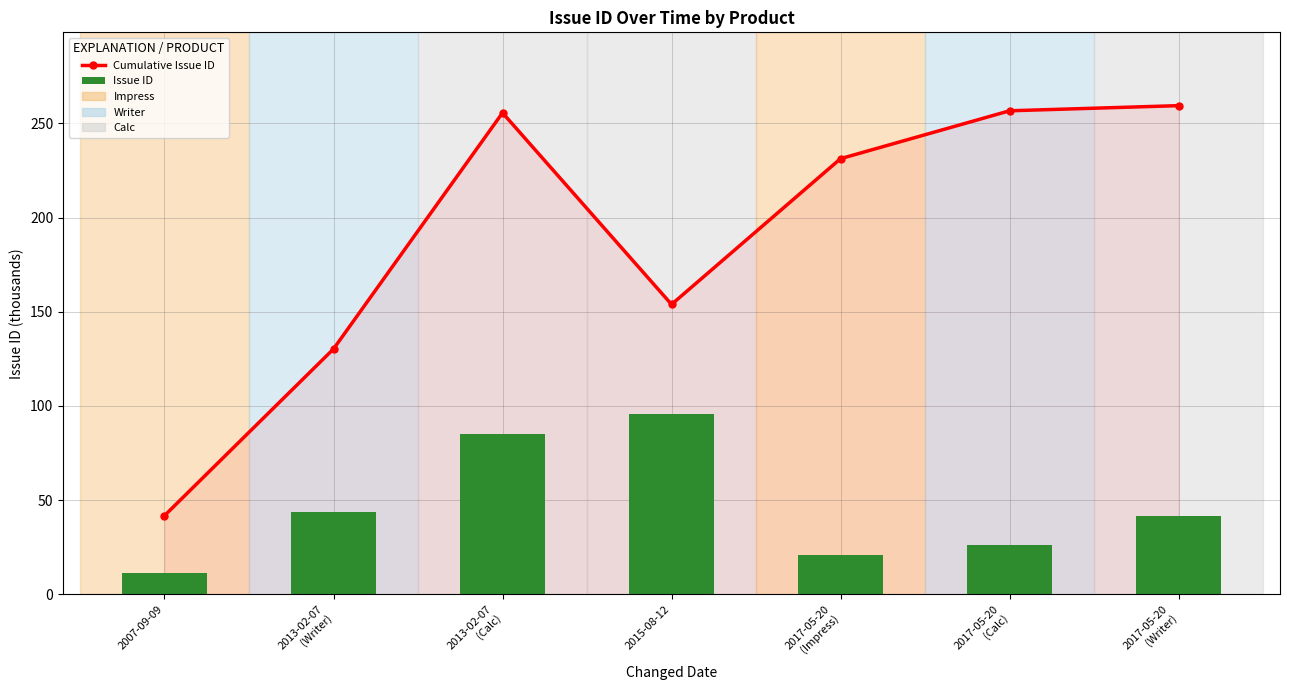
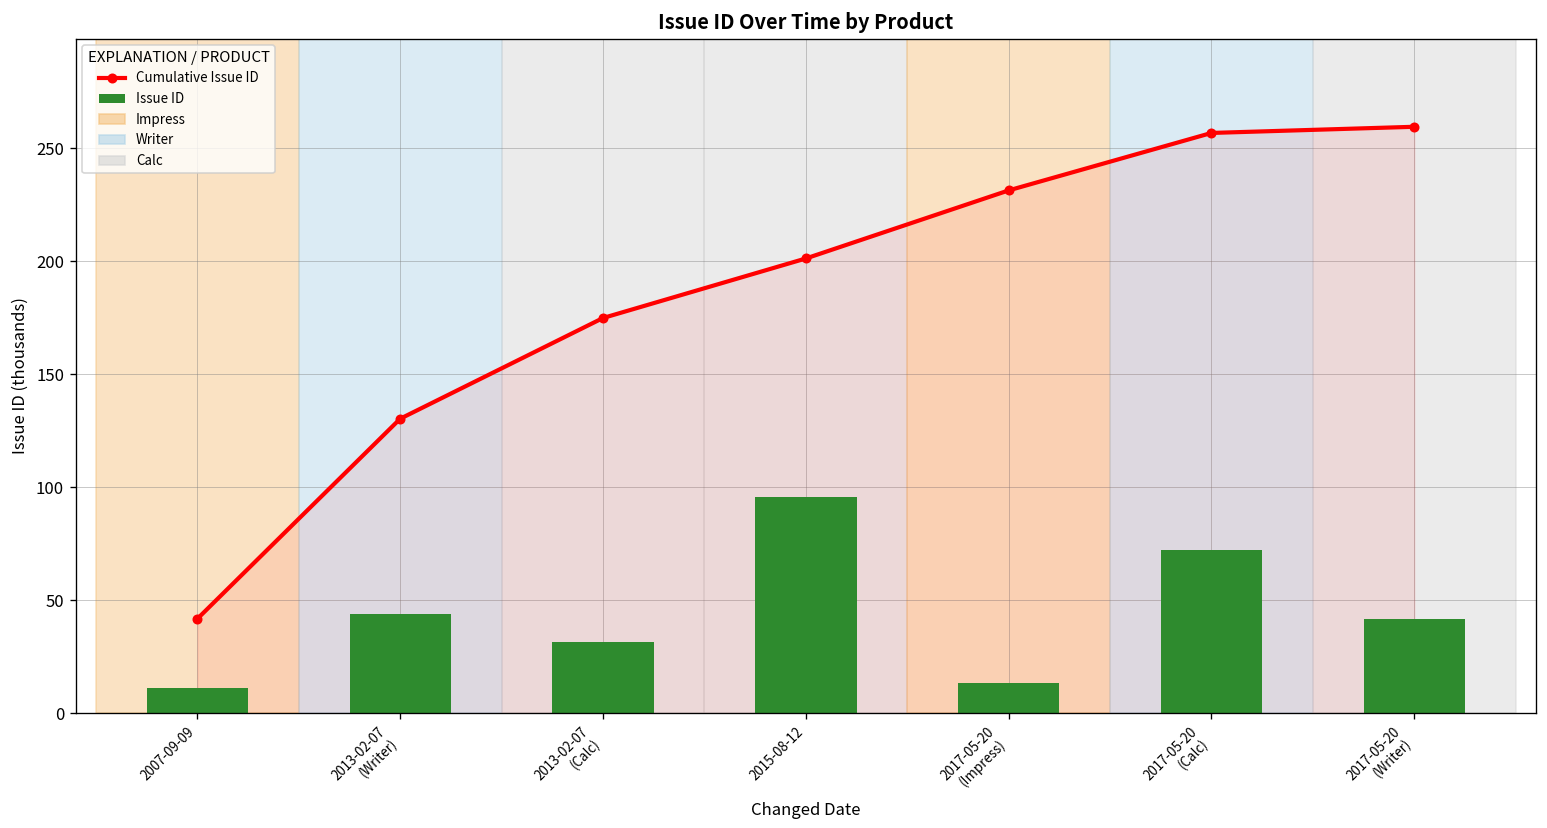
Cumulative Issue ID, 2013-02-07 (Calc): 256 -> 175
Issue ID, 2013-02-07 (Calc): 85 -> 31
Cumulative Issue ID, 2015-08-12: 154 -> 201
Issue ID, 2017-05-20 (Impress): 21 -> 13
Issue ID, 2017-05-20 (Calc): 26 -> 72
